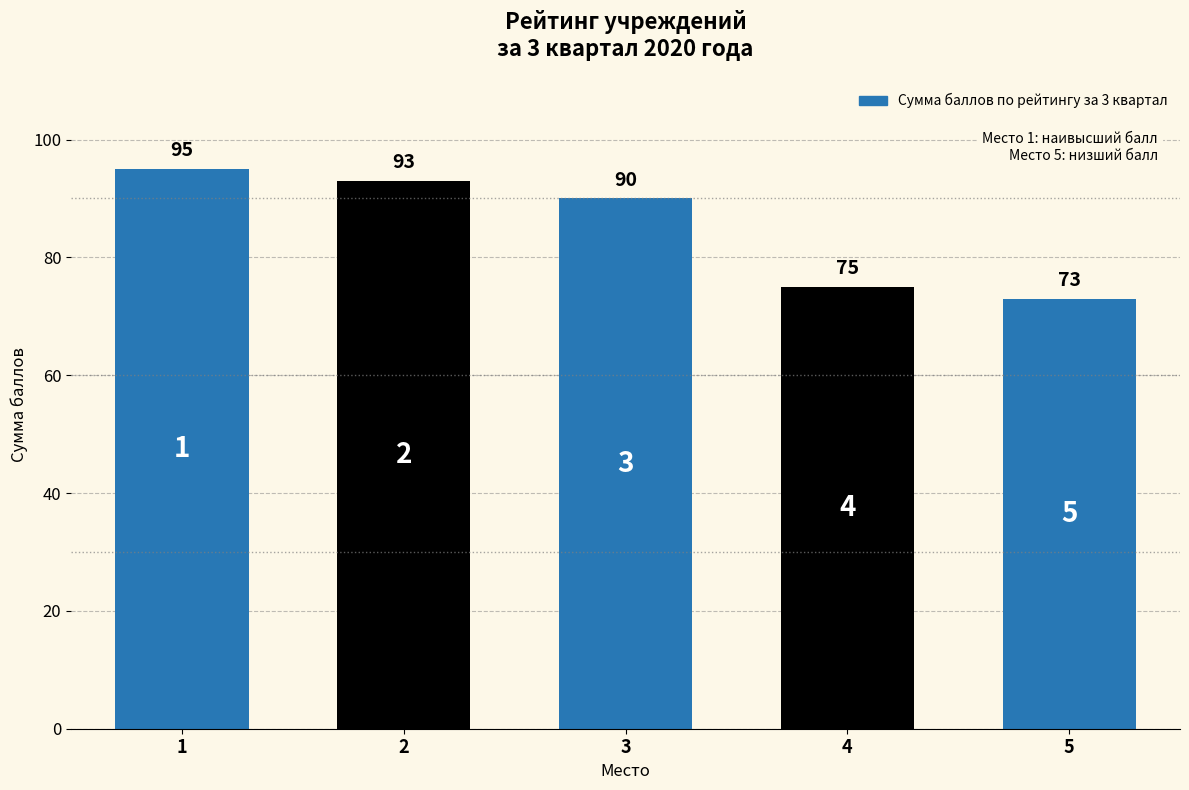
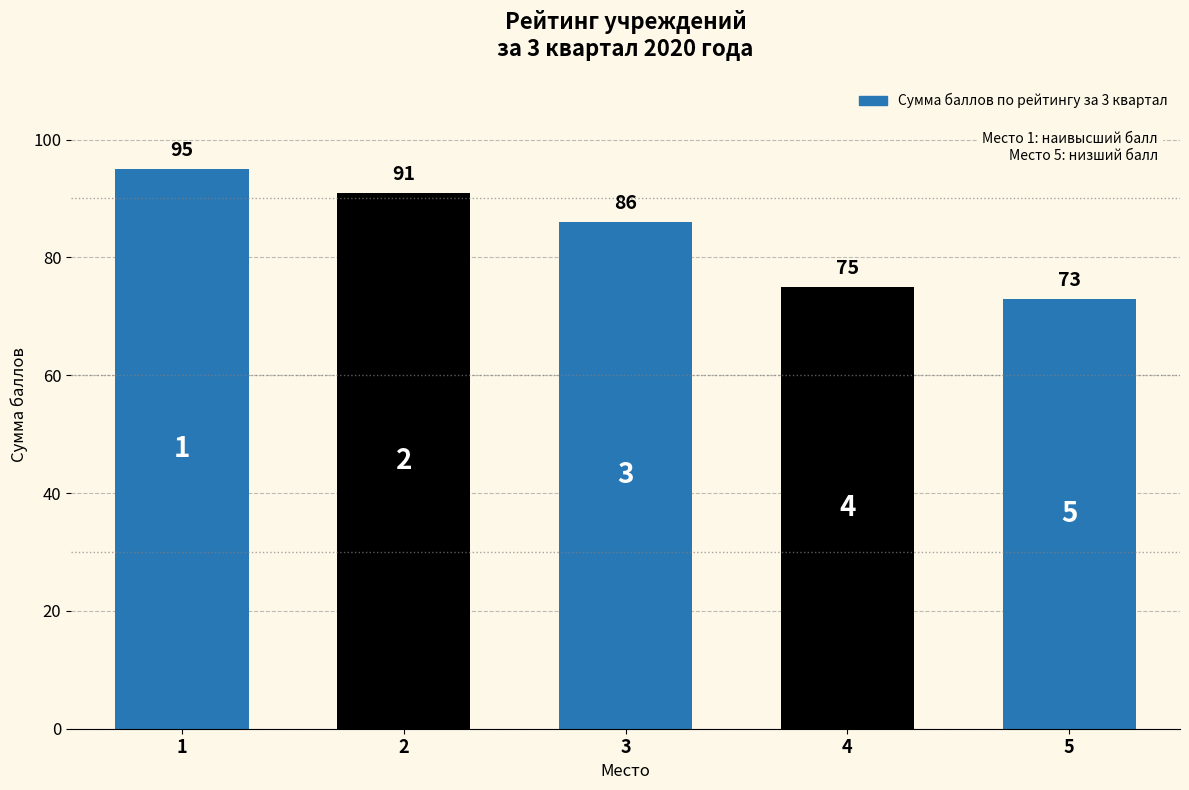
2: 93 -> 91
3: 90 -> 86
